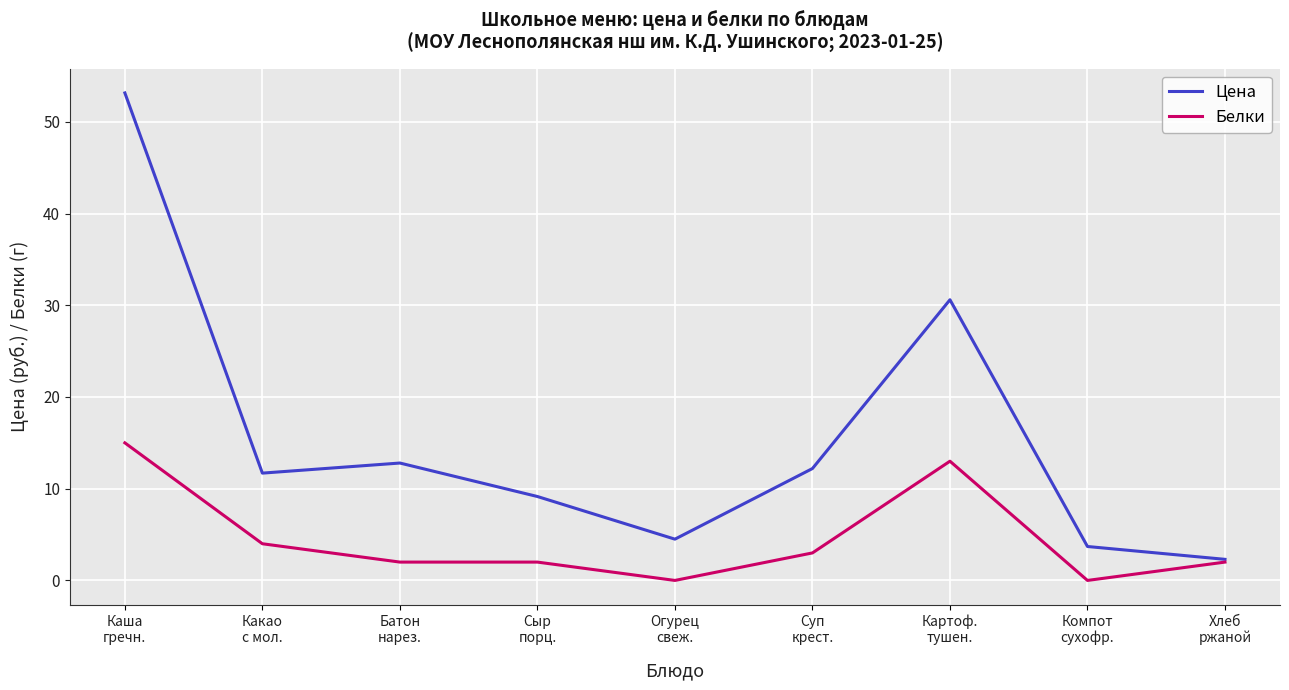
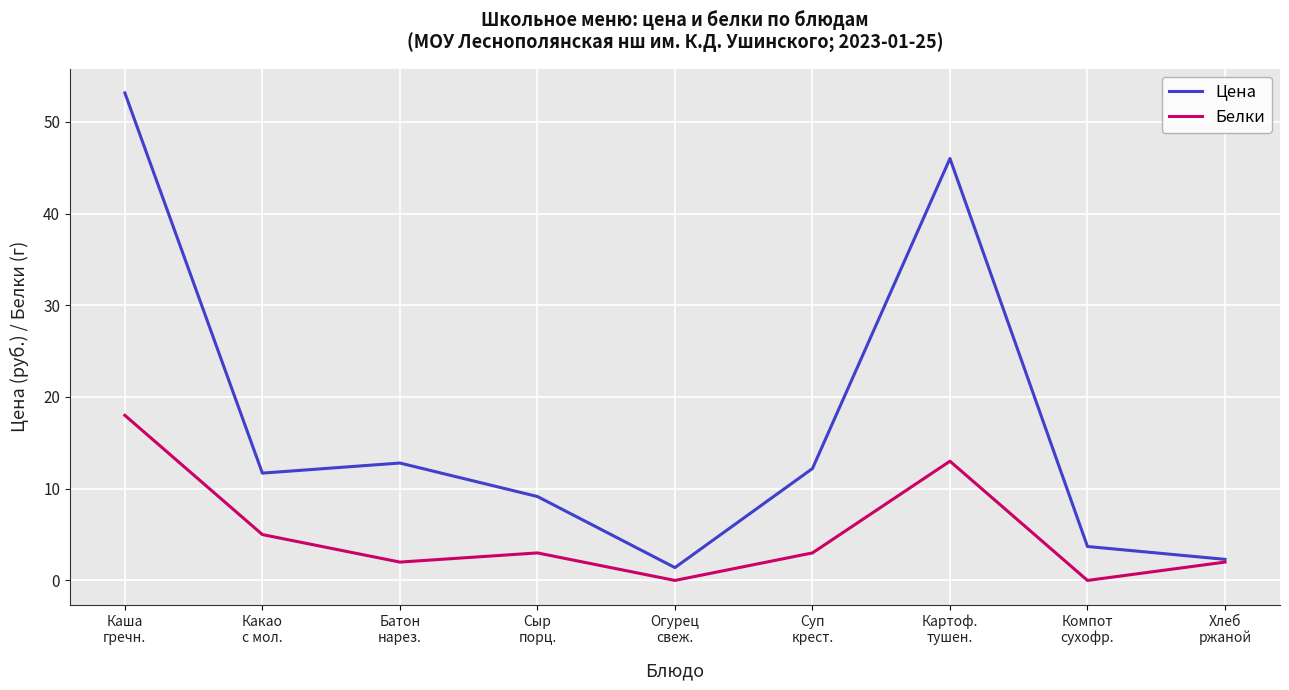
Белки, Каша гречн.: 15 -> 18
Белки, Какао с мол.: 4 -> 5
Белки, Сыр порц.: 2 -> 3
Цена, Огурец свеж.: 5 -> 1
Цена, Картоф. тушен.: 31 -> 46
